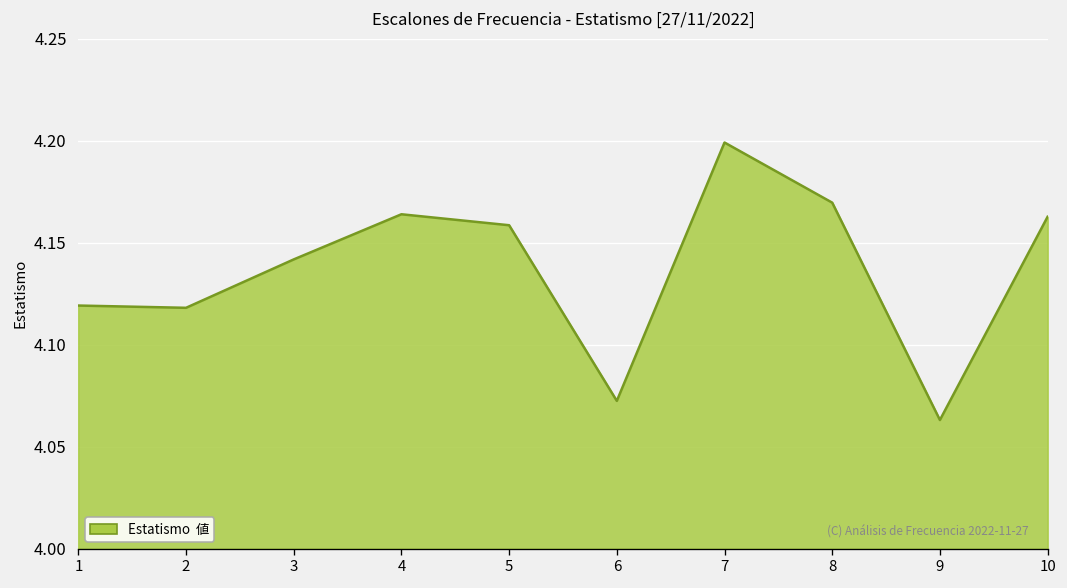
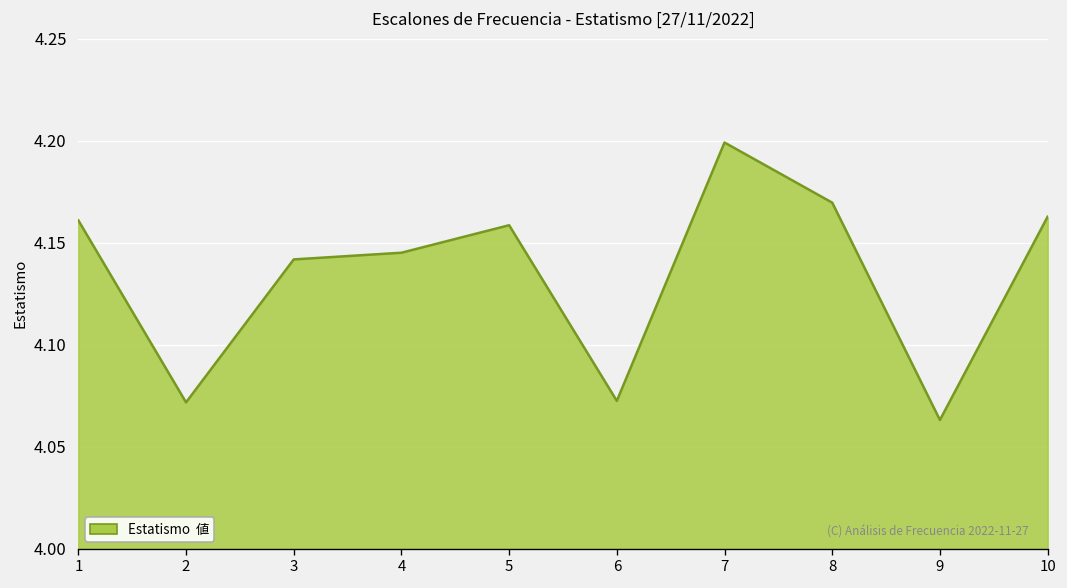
1: 4.119 -> 4.161
2: 4.118 -> 4.072
4: 4.164 -> 4.145
